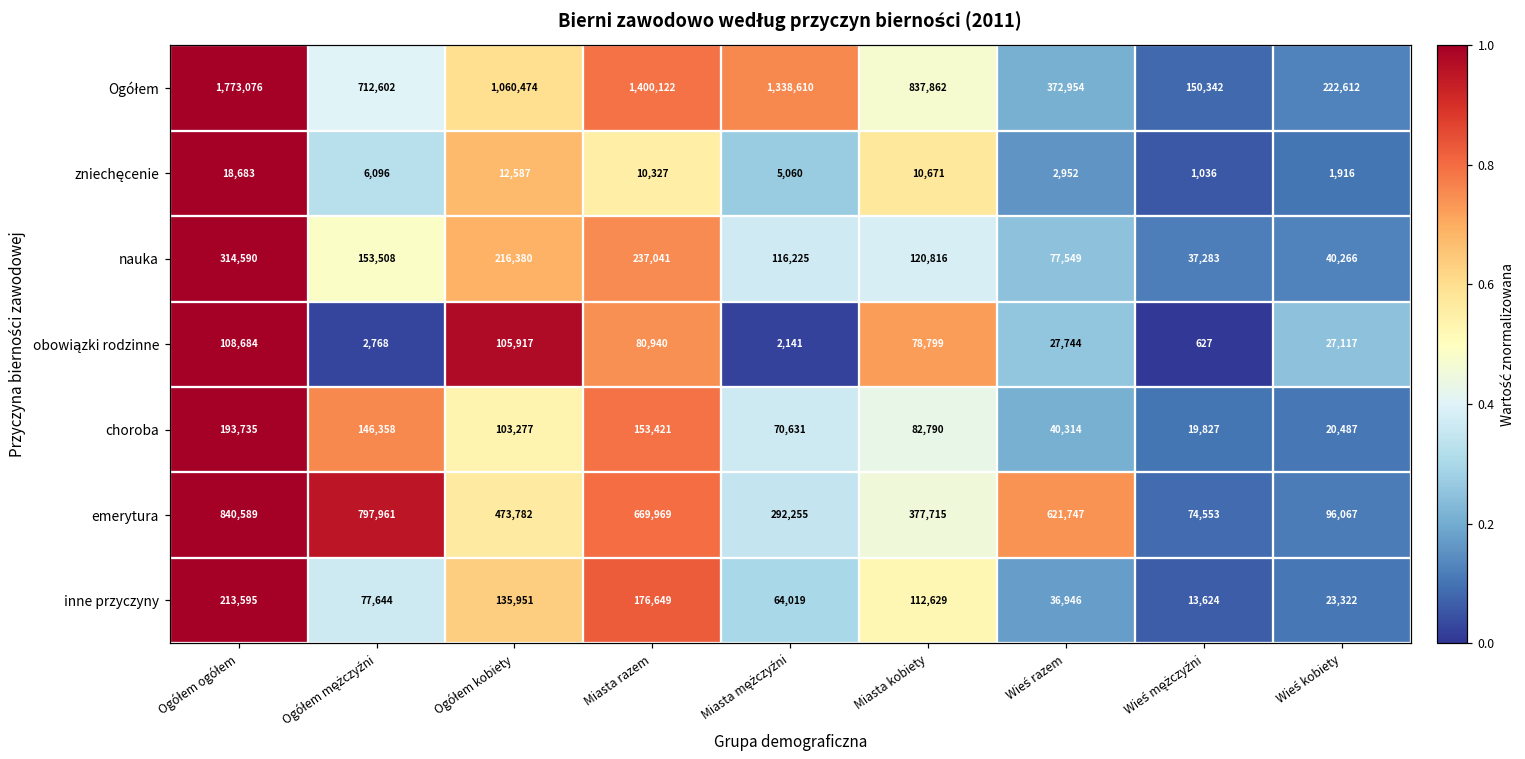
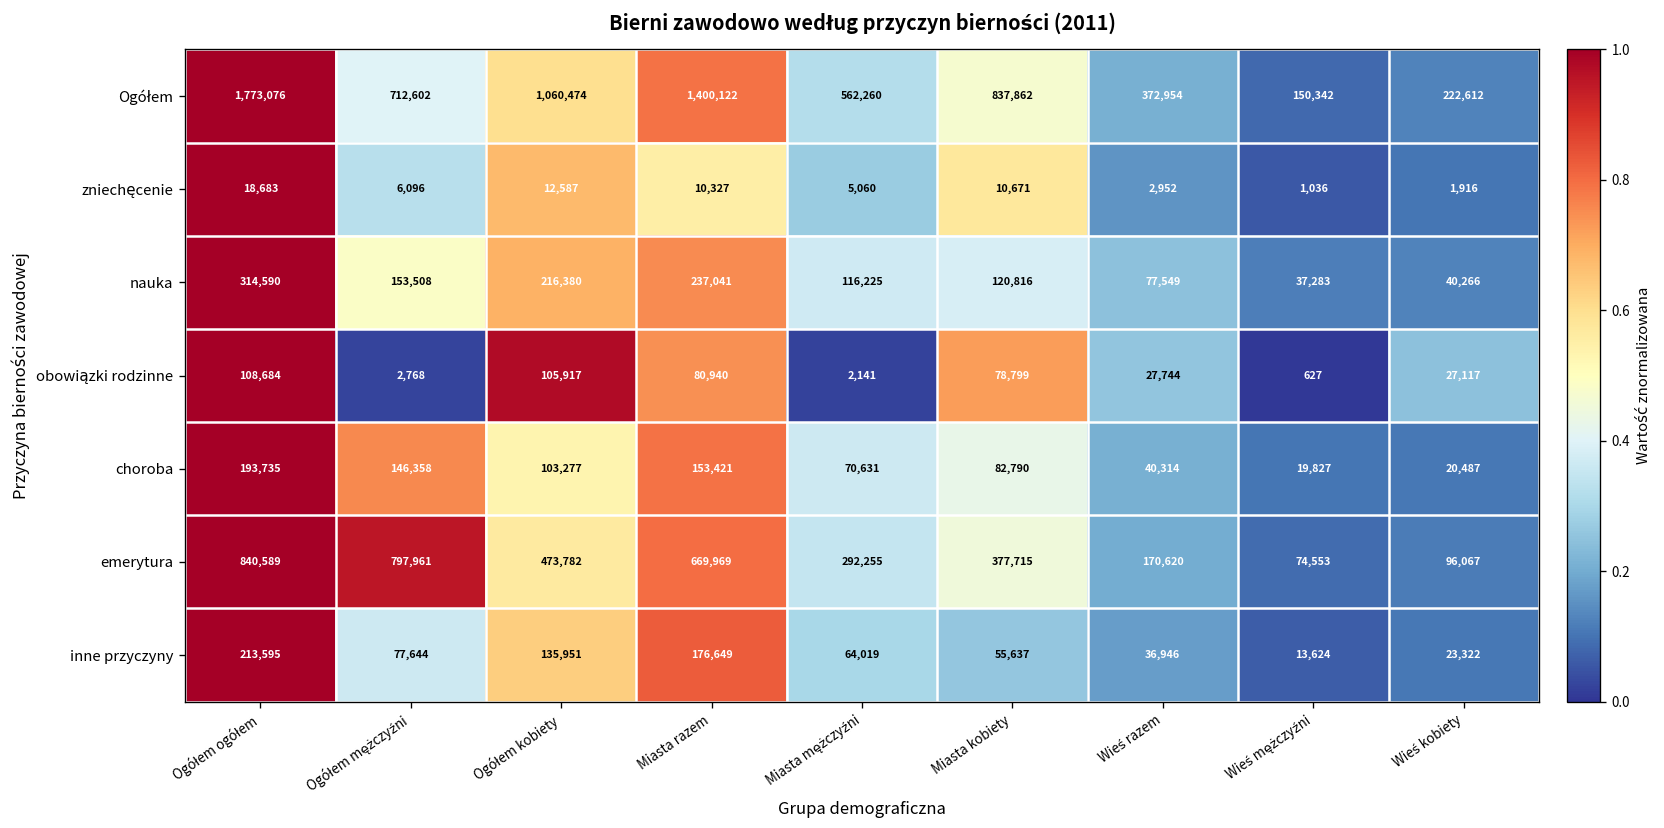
Ogółem, Miasta mężczyźni: 1,338,610 -> 562,260
emerytura, Wieś razem: 621,747 -> 170,620
inne przyczyny, Miasta kobiety: 112,629 -> 55,637
